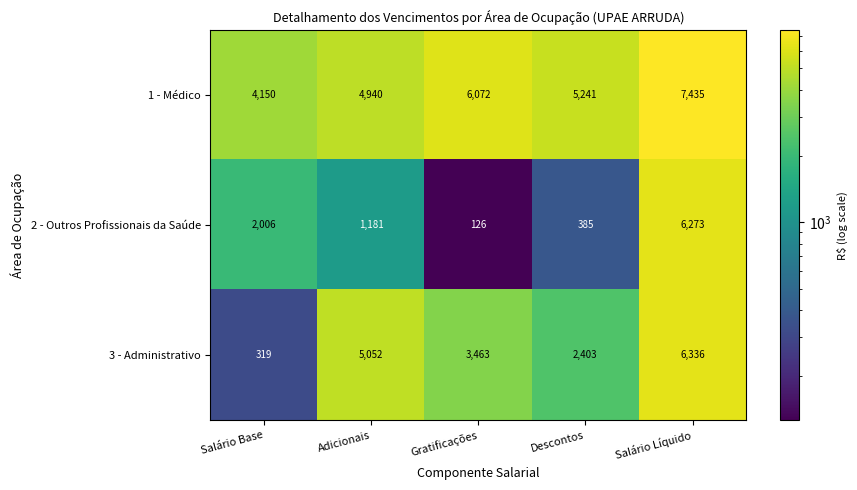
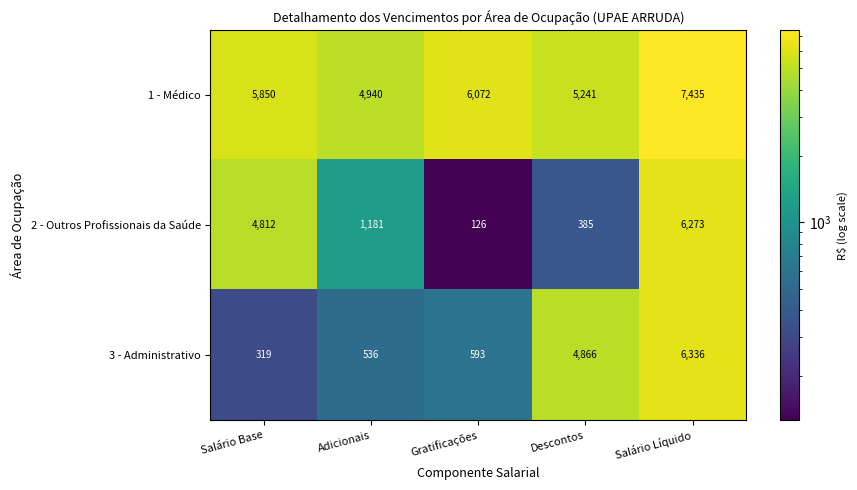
1 - Médico, Salário Base: 4,150 -> 5,850
2 - Outros Profissionais da Saúde, Salário Base: 2,006 -> 4,812
3 - Administrativo, Adicionais: 5,052 -> 536
3 - Administrativo, Gratificações: 3,463 -> 593
3 - Administrativo, Descontos: 2,403 -> 4,866
